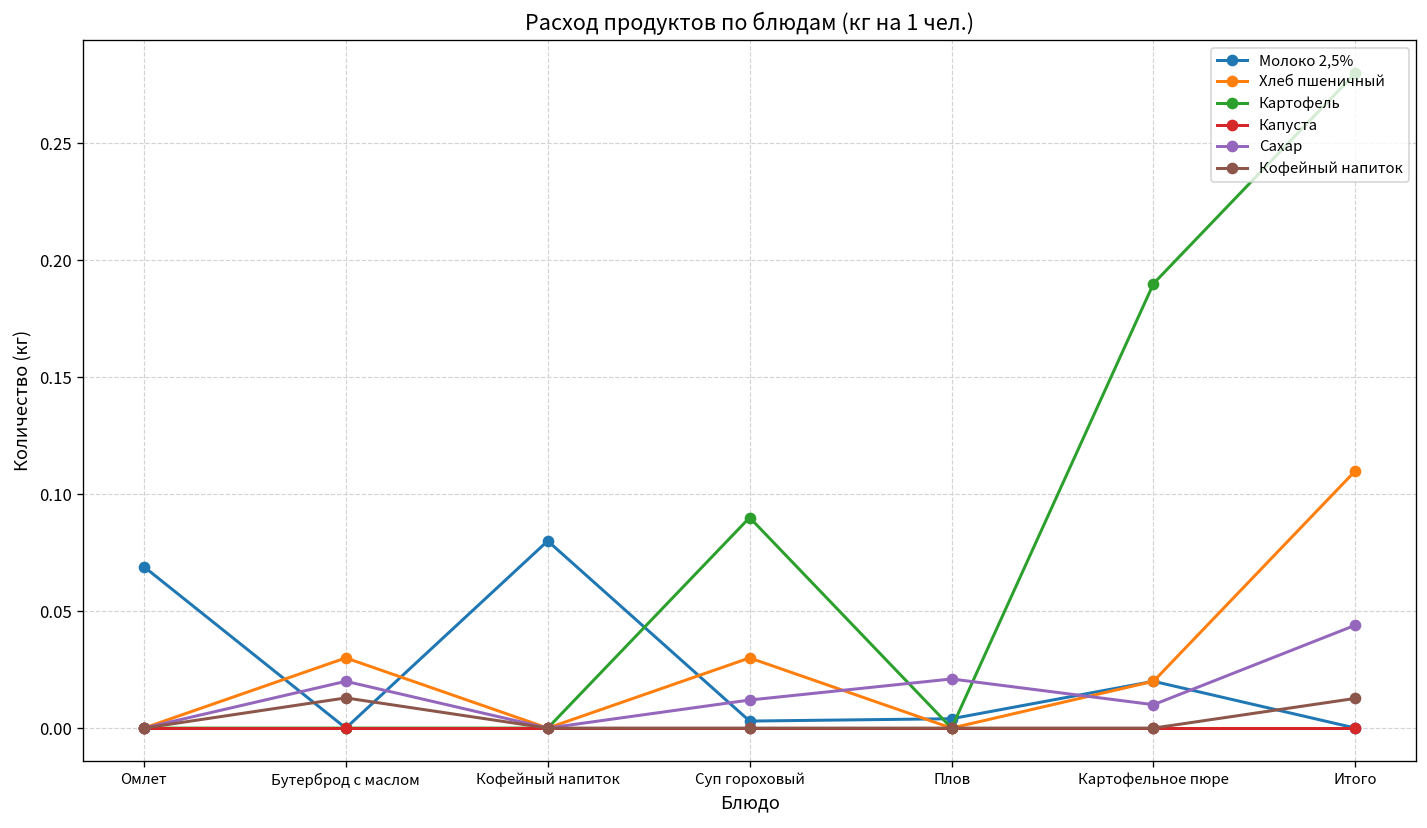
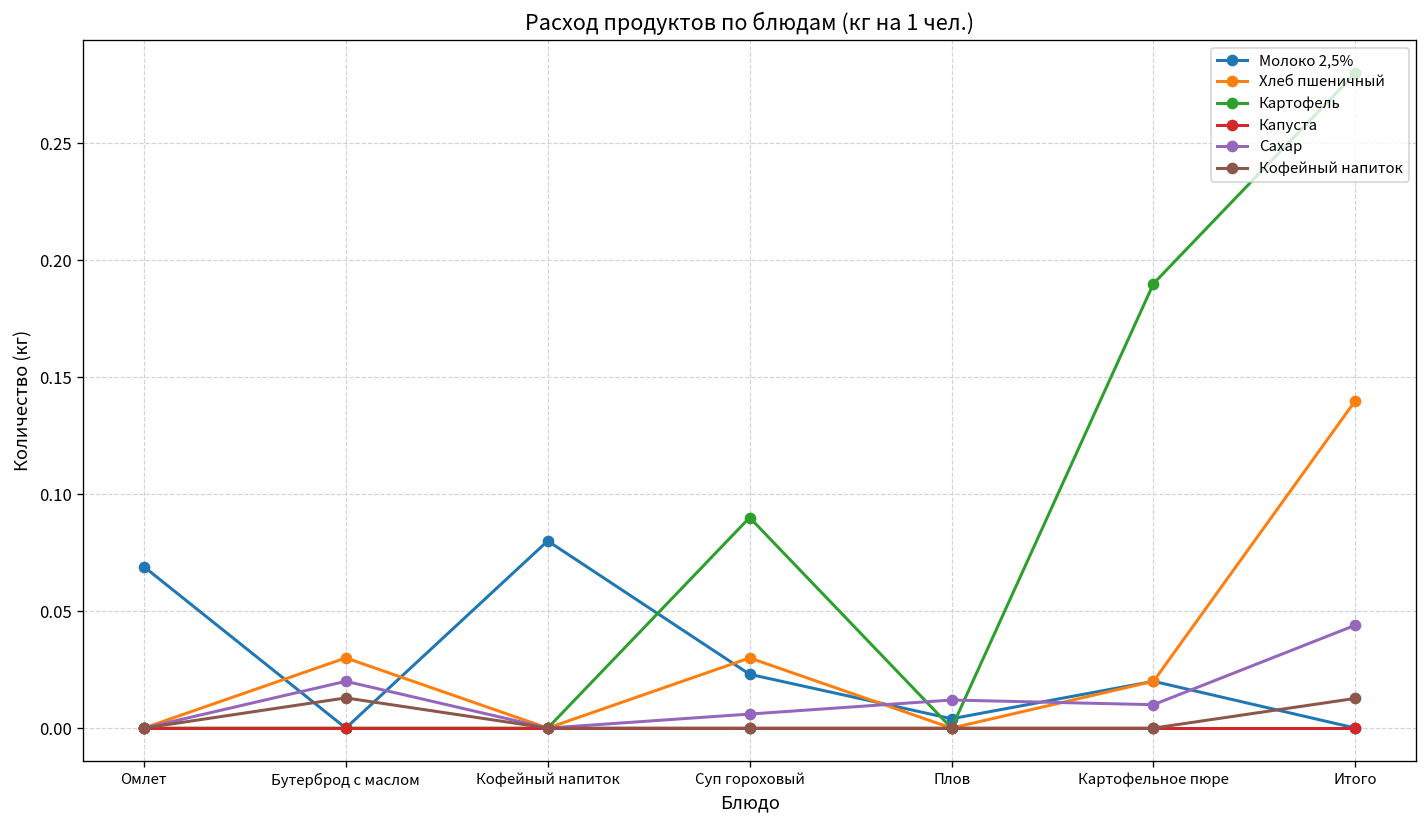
Молоко 2,5%, Суп гороховый: 0.003 -> 0.023
Сахар, Суп гороховый: 0.012 -> 0.006
Сахар, Плов: 0.021 -> 0.012
Хлеб пшеничный, Итого: 0.11 -> 0.14
